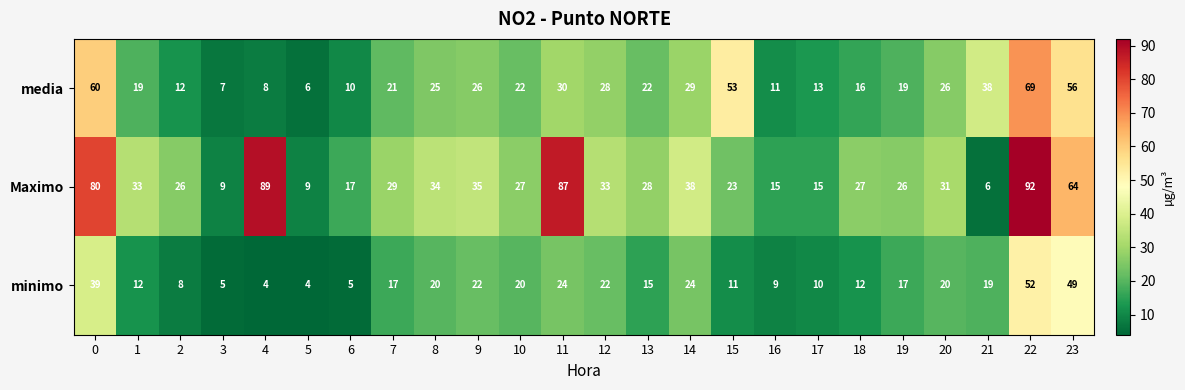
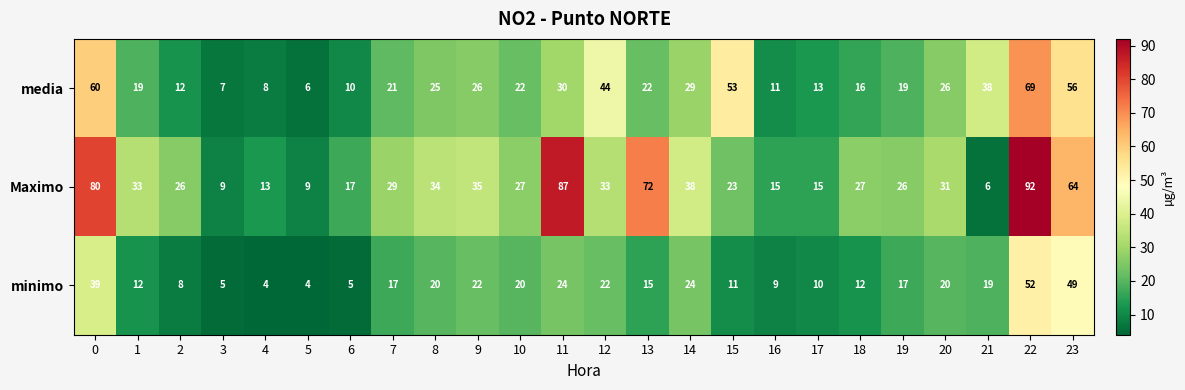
media, 12: 28 -> 44
Maximo, 4: 89 -> 13
Maximo, 13: 28 -> 72
